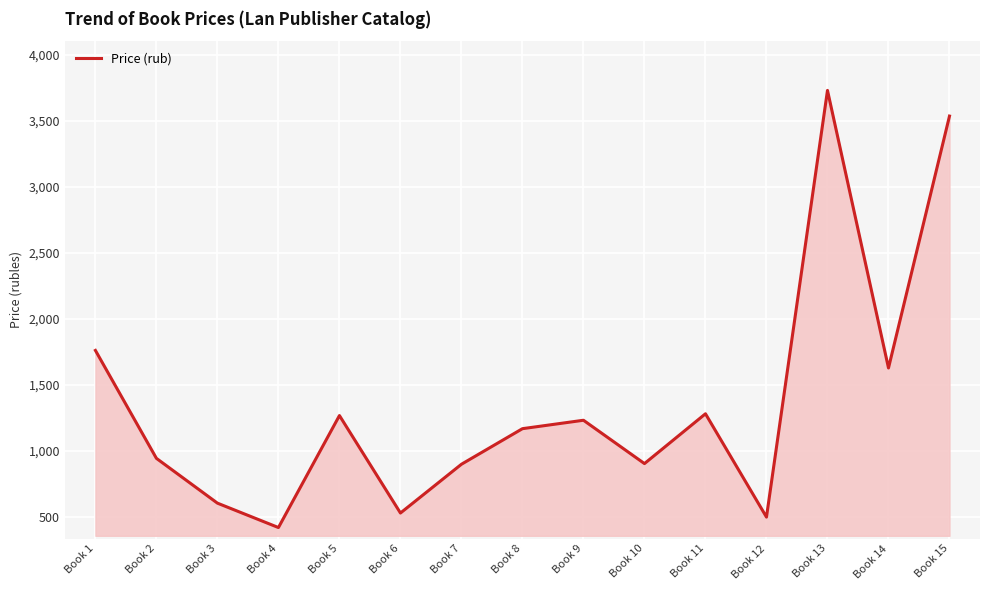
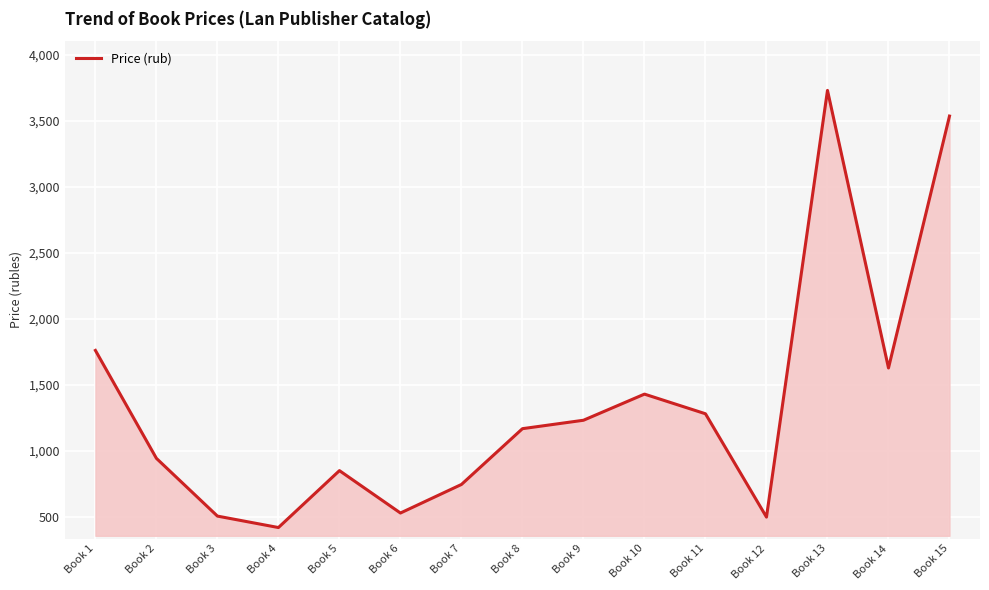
Book 3: 600 -> 500
Book 5: 1,270 -> 850
Book 7: 900 -> 740
Book 10: 900 -> 1,430
